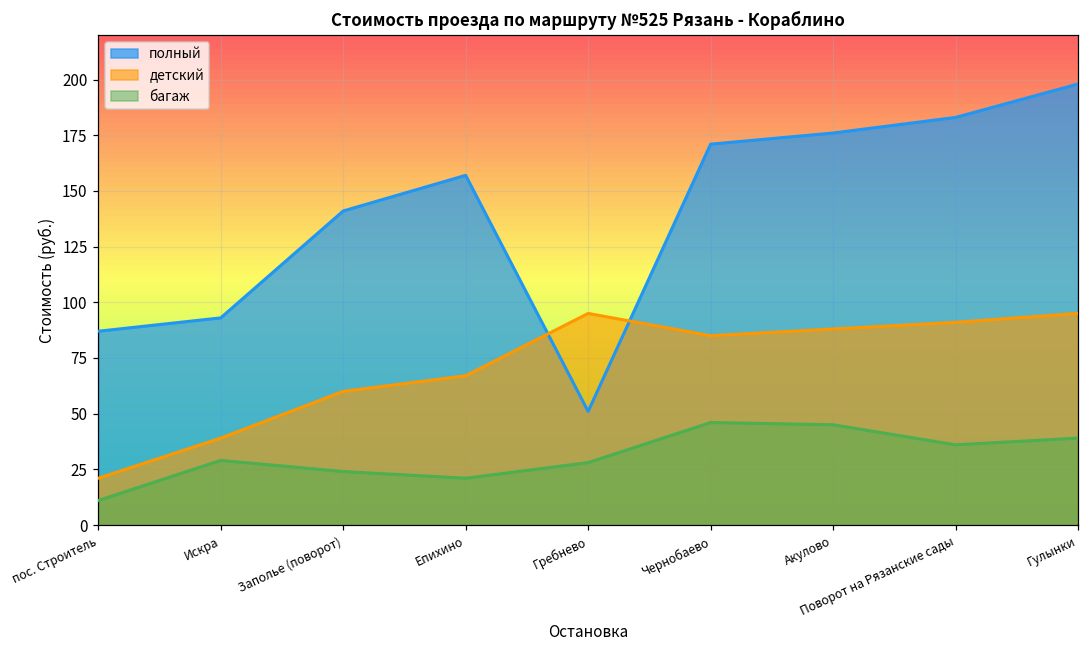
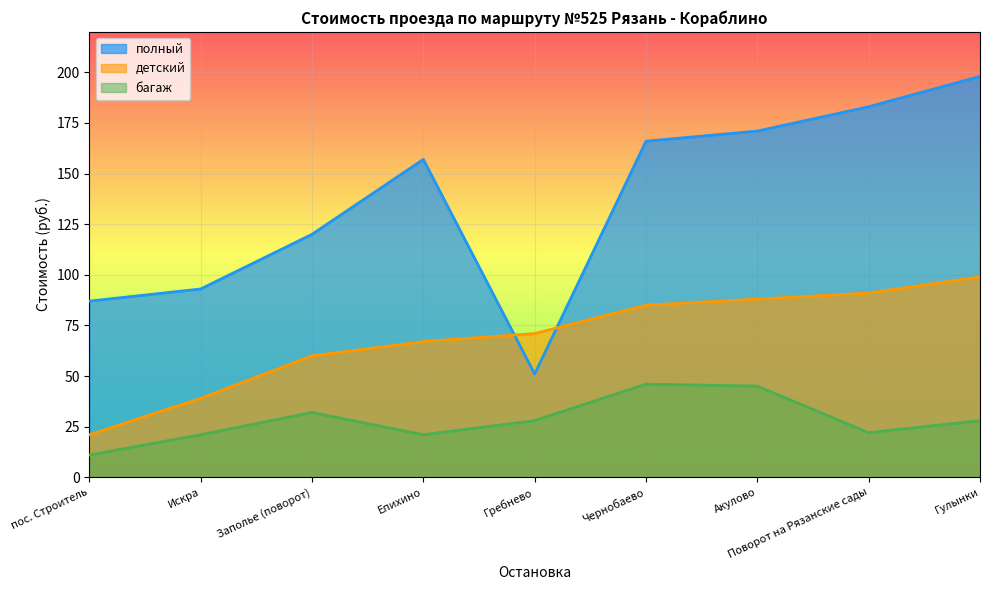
багаж, Искра: 29 -> 21
полный, Заполье (поворот): 141 -> 120
багаж, Заполье (поворот): 24 -> 32
детский, Гребнево: 95 -> 71
полный, Чернобаево: 171 -> 166
полный, Акулово: 176 -> 171
багаж, Поворот на Рязанские сады: 36 -> 22
детский, Гулынки: 95 -> 99
багаж, Гулынки: 39 -> 28
